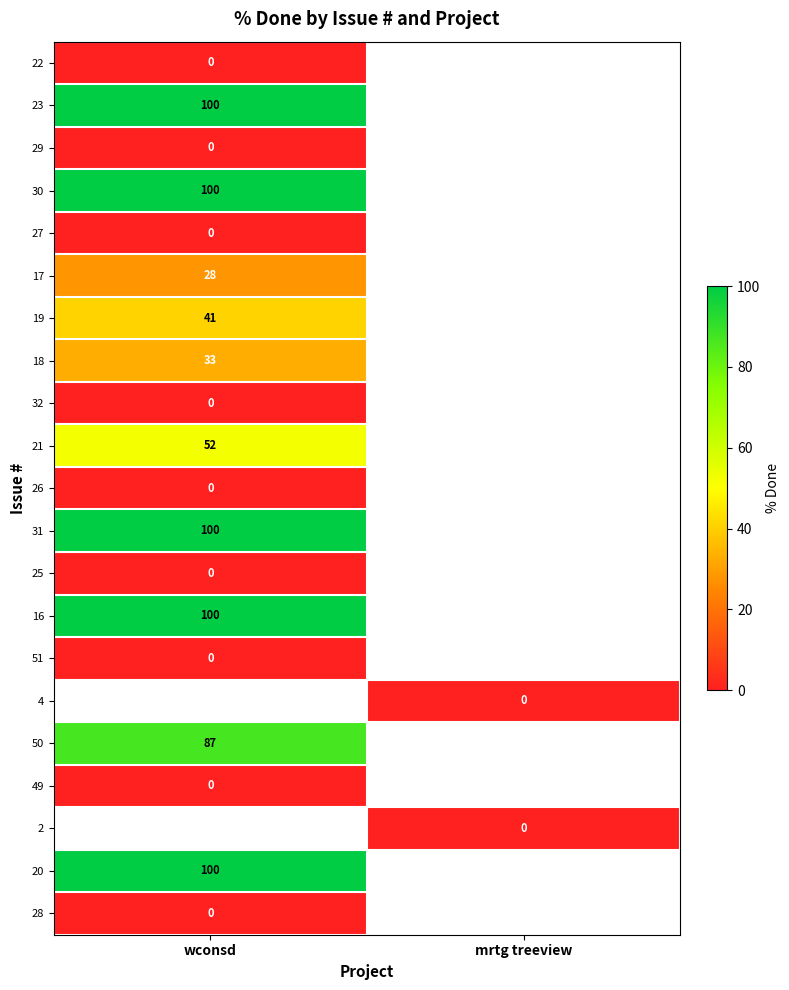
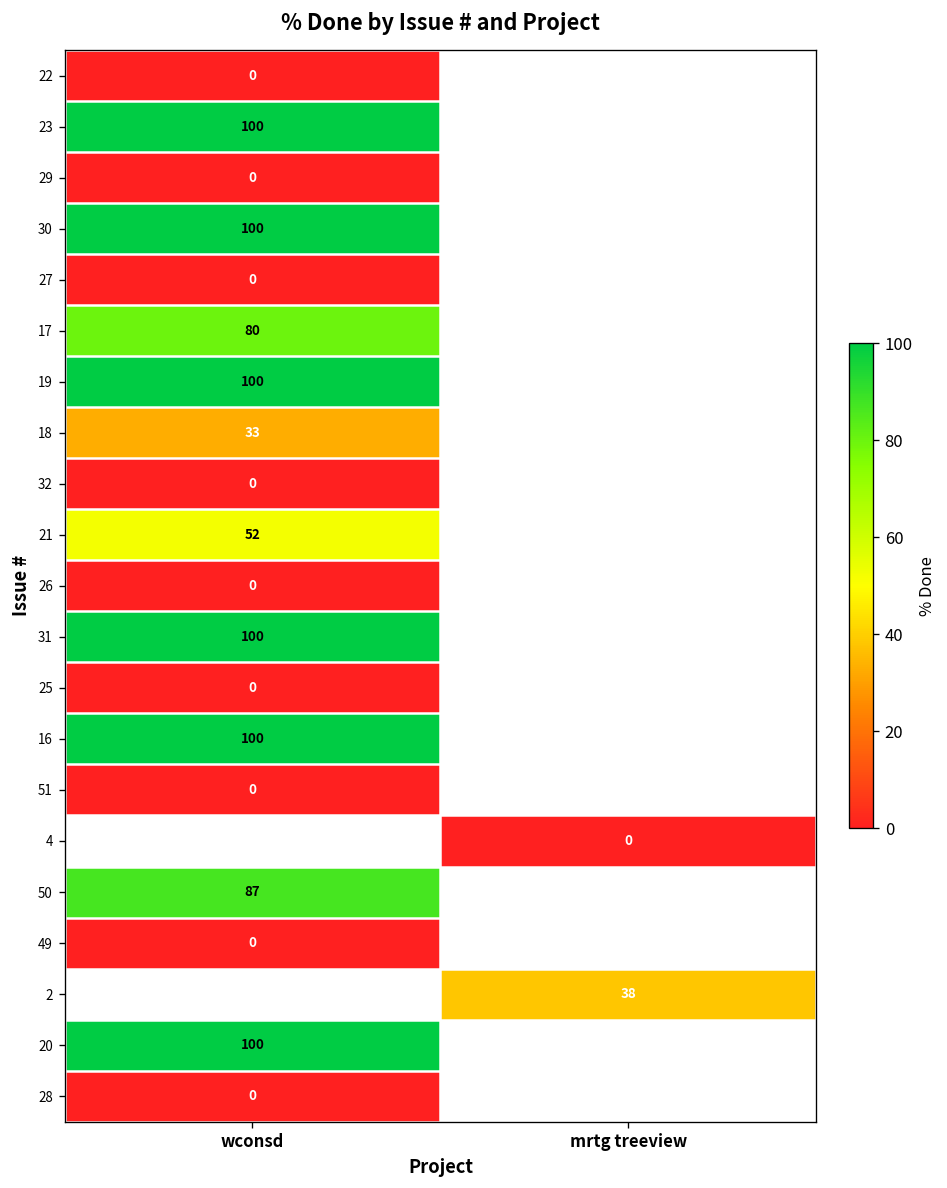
17, wconsd: 28 -> 80
19, wconsd: 41 -> 100
2, mrtg treeview: 0 -> 38
